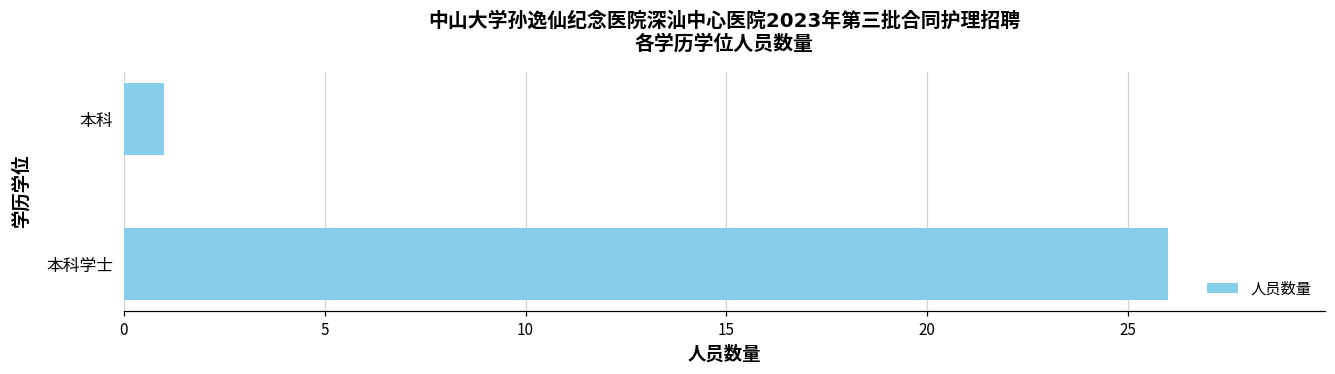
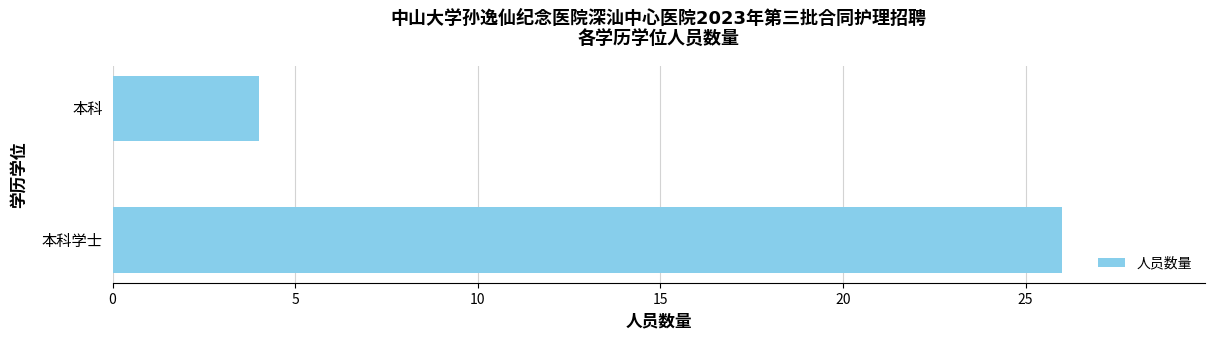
本科: 1 -> 4
